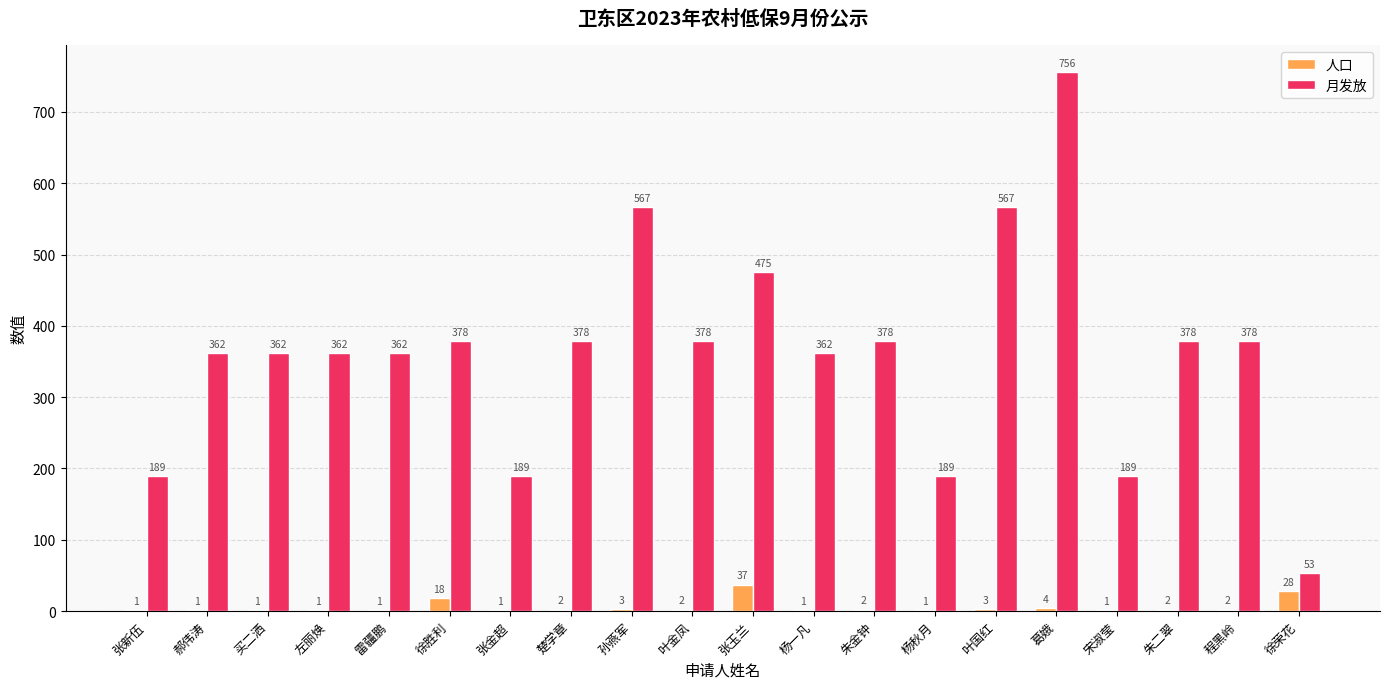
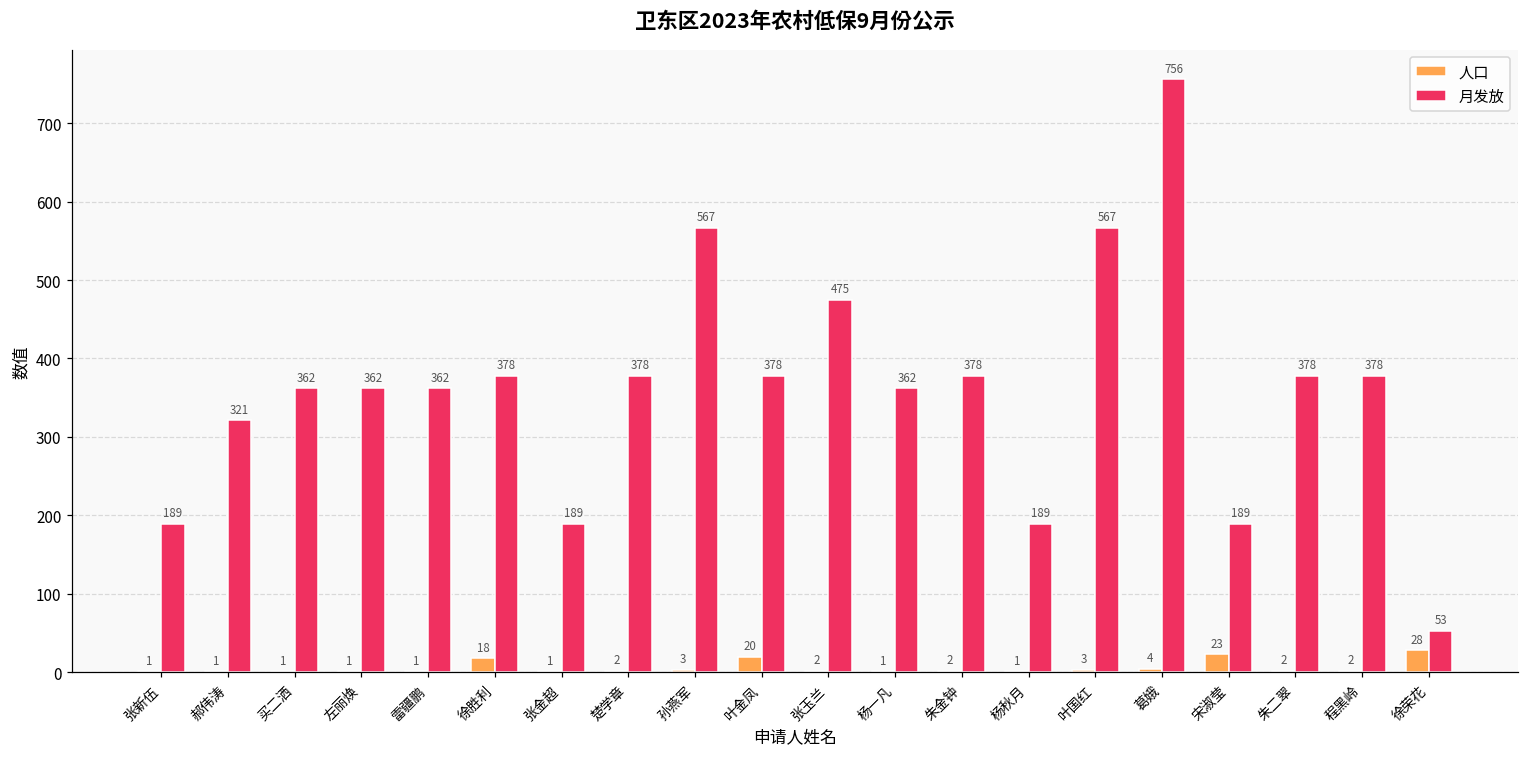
月发放, 郝伟涛: 362 -> 321
人口, 叶金凤: 2 -> 20
人口, 张玉兰: 37 -> 2
人口, 宋淑莹: 1 -> 23
